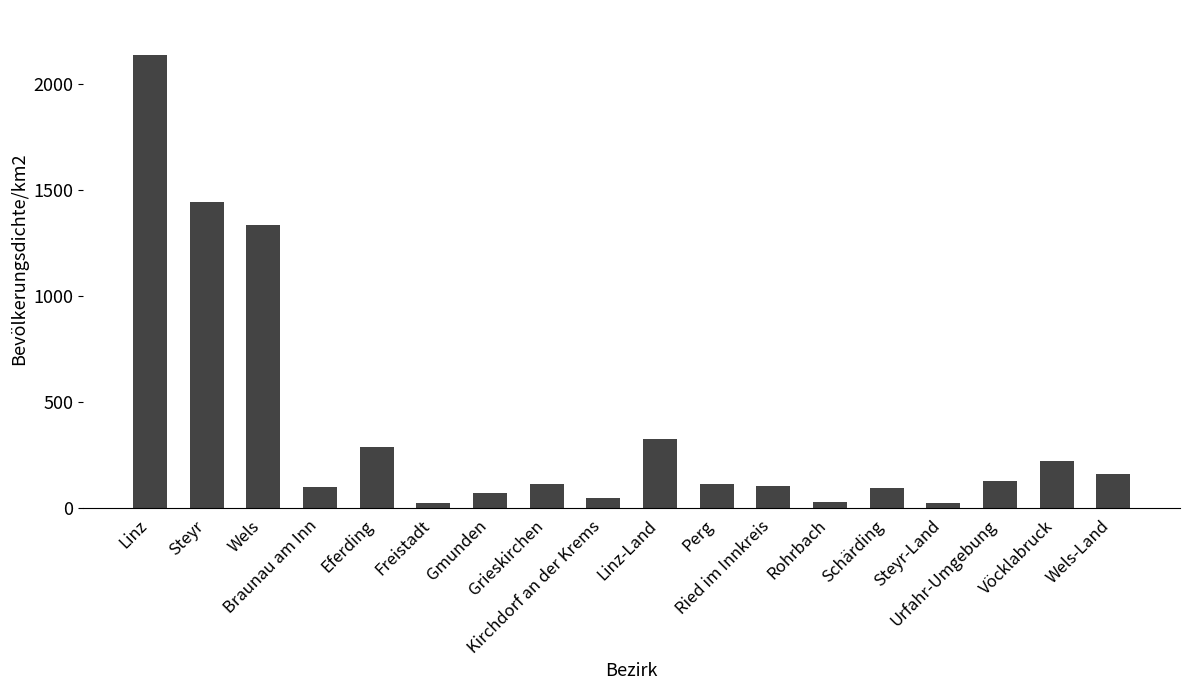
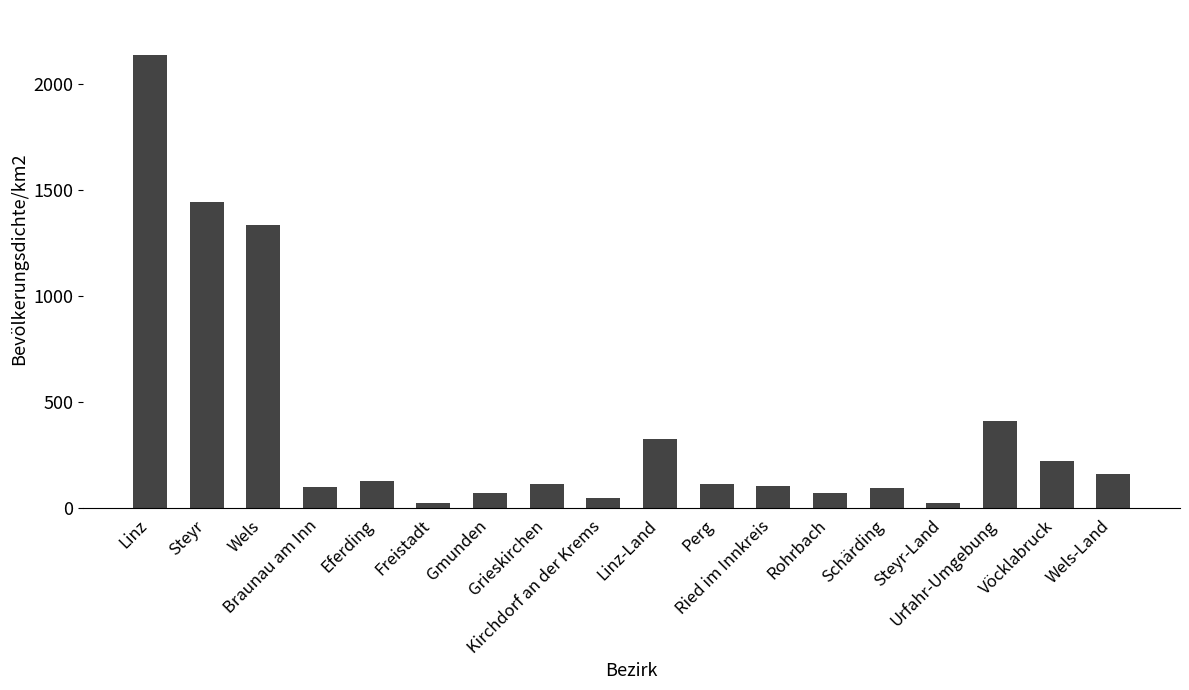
Eferding: 290 -> 130
Rohrbach: 30 -> 70
Urfahr-Umgebung: 130 -> 410
